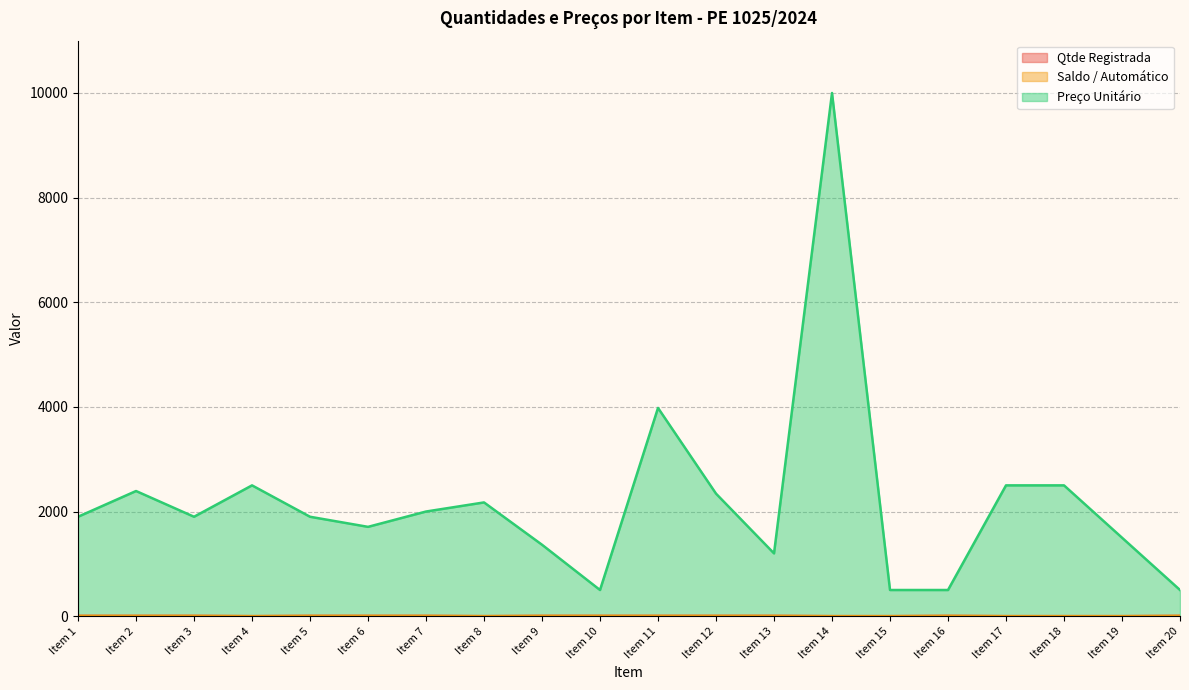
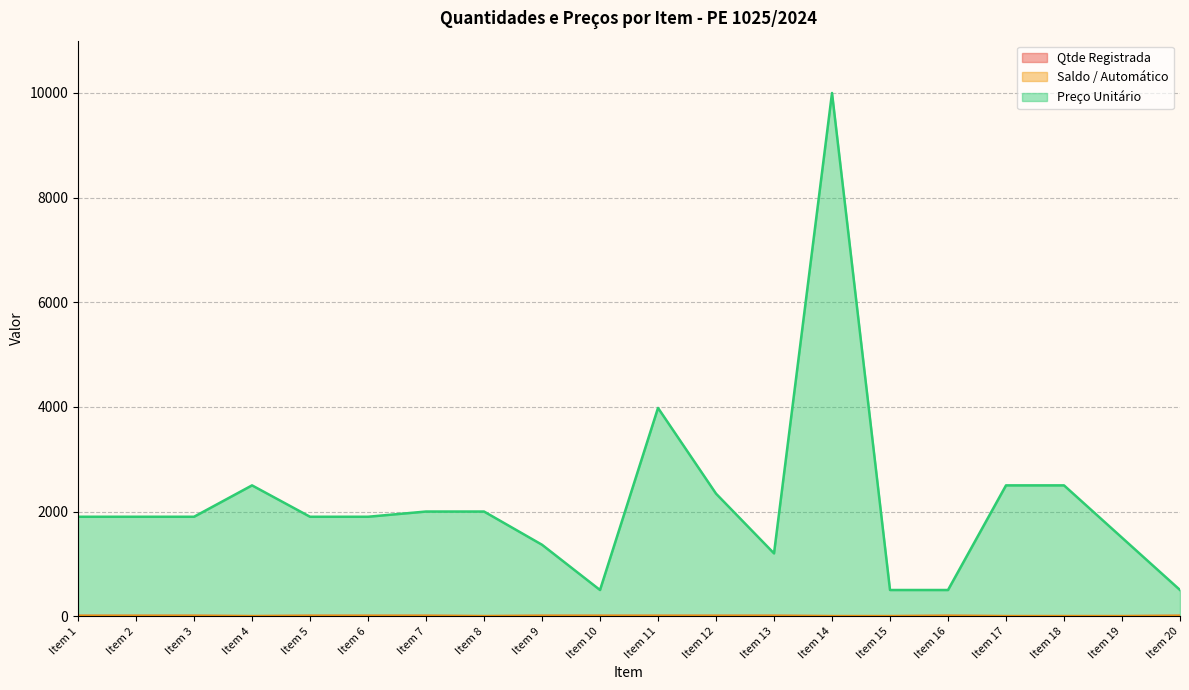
Preço Unitário, Item 2: 2400 -> 1900
Preço Unitário, Item 6: 1700 -> 1900
Preço Unitário, Item 8: 2200 -> 2000
